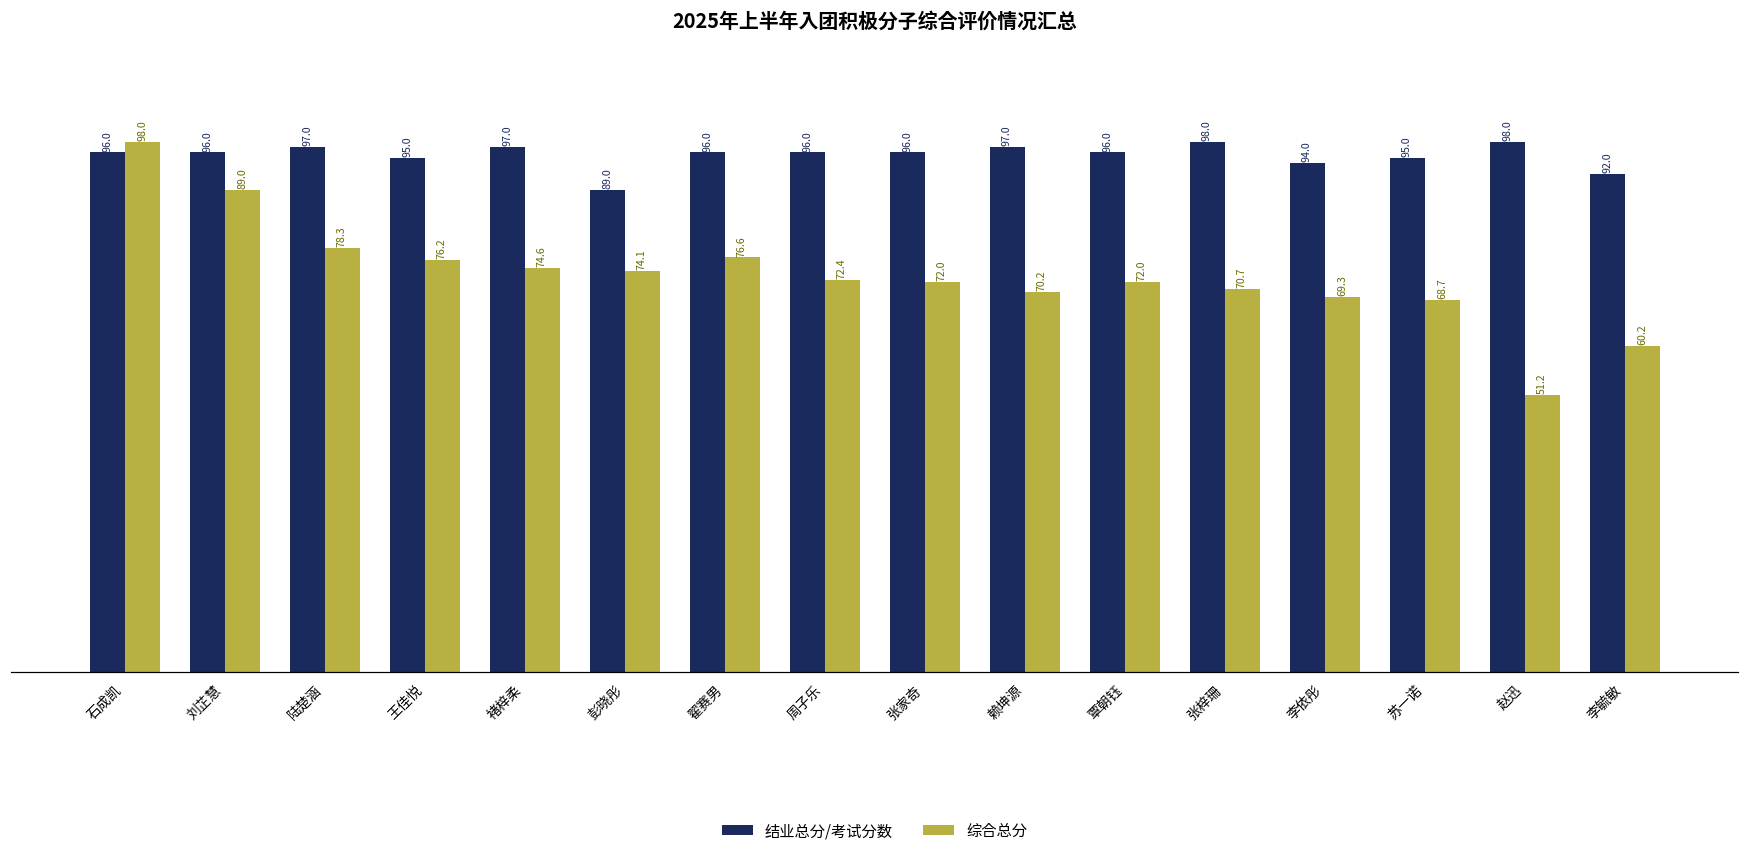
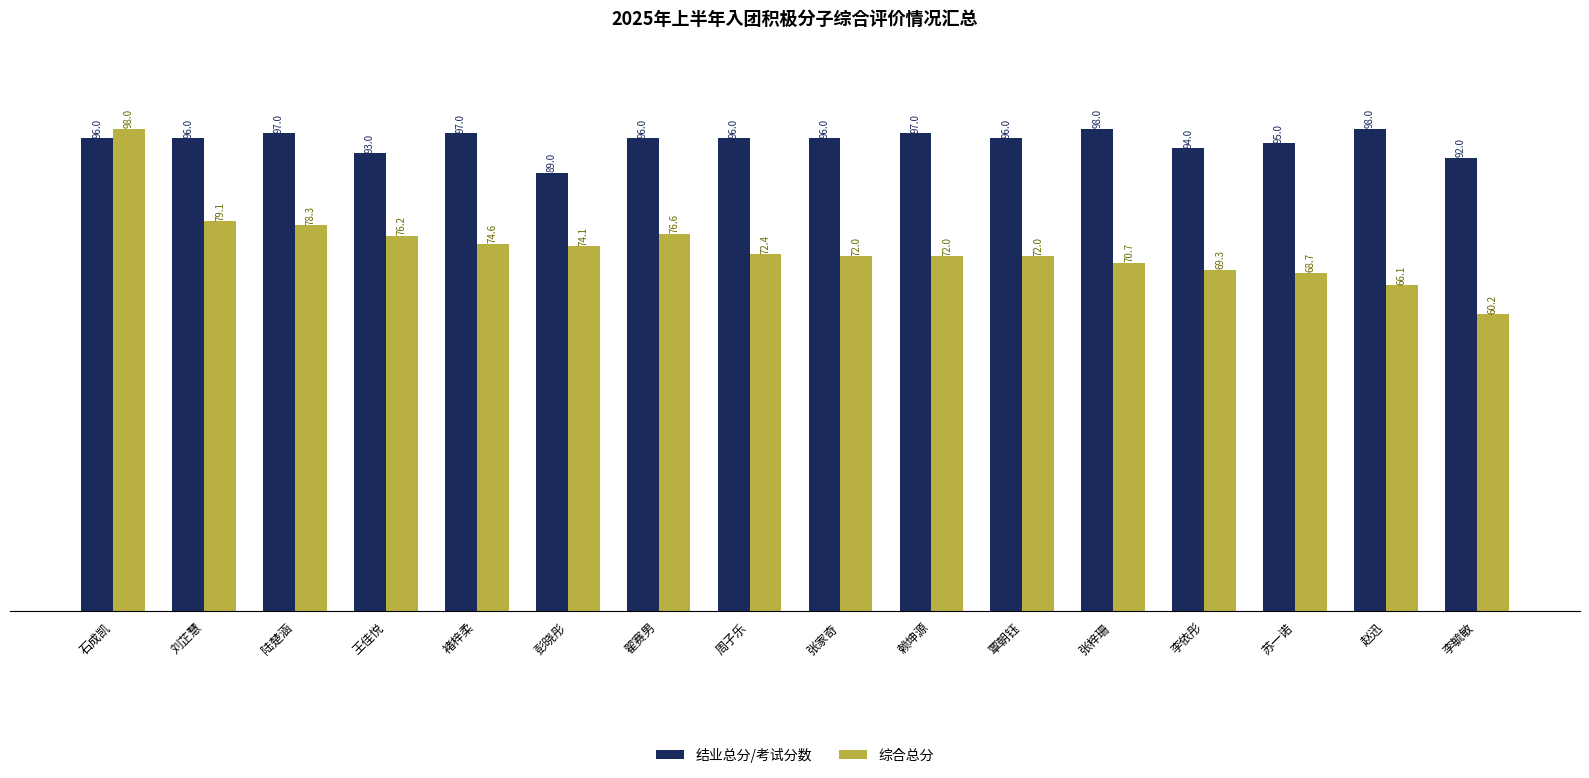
综合总分, 刘芷慧: 89.0 -> 79.1
结业总分/考试分数, 王佳悦: 95.0 -> 93.0
综合总分, 赖坤源: 70.2 -> 72.0
综合总分, 赵迅: 51.2 -> 66.1
